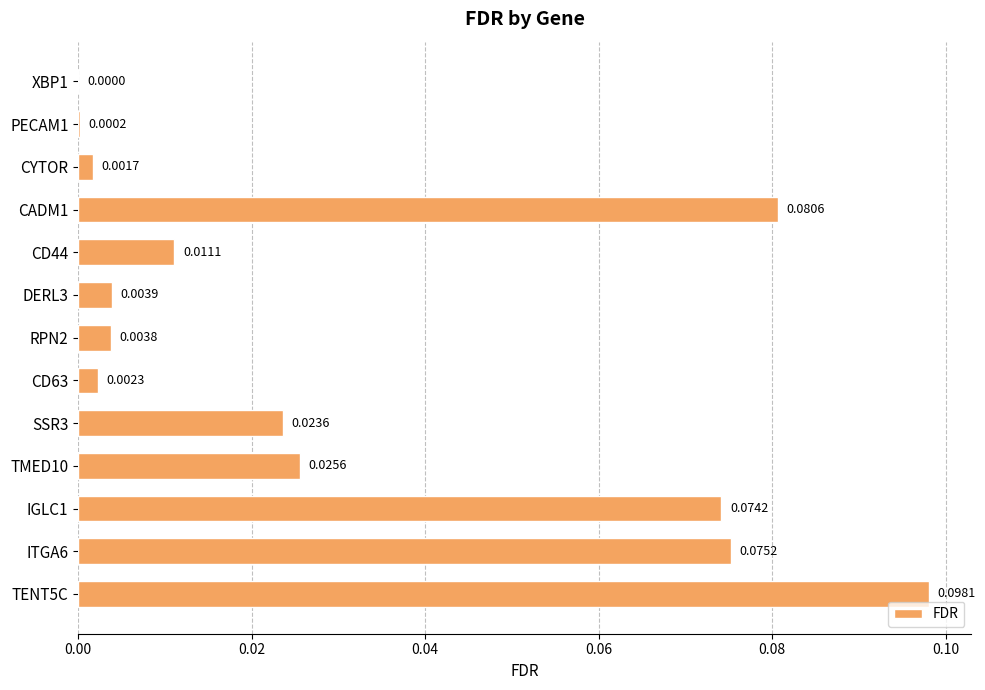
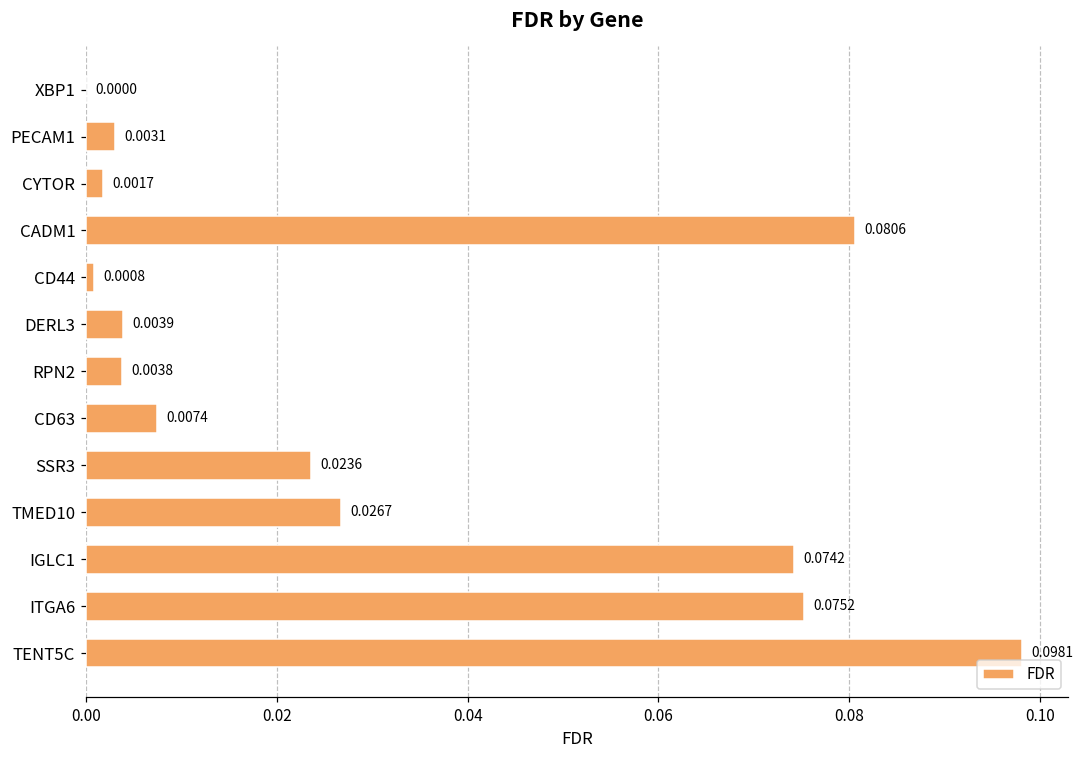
PECAM1: 0.0002 -> 0.0031
CD44: 0.0111 -> 0.0008
CD63: 0.0023 -> 0.0074
TMED10: 0.0256 -> 0.0267
